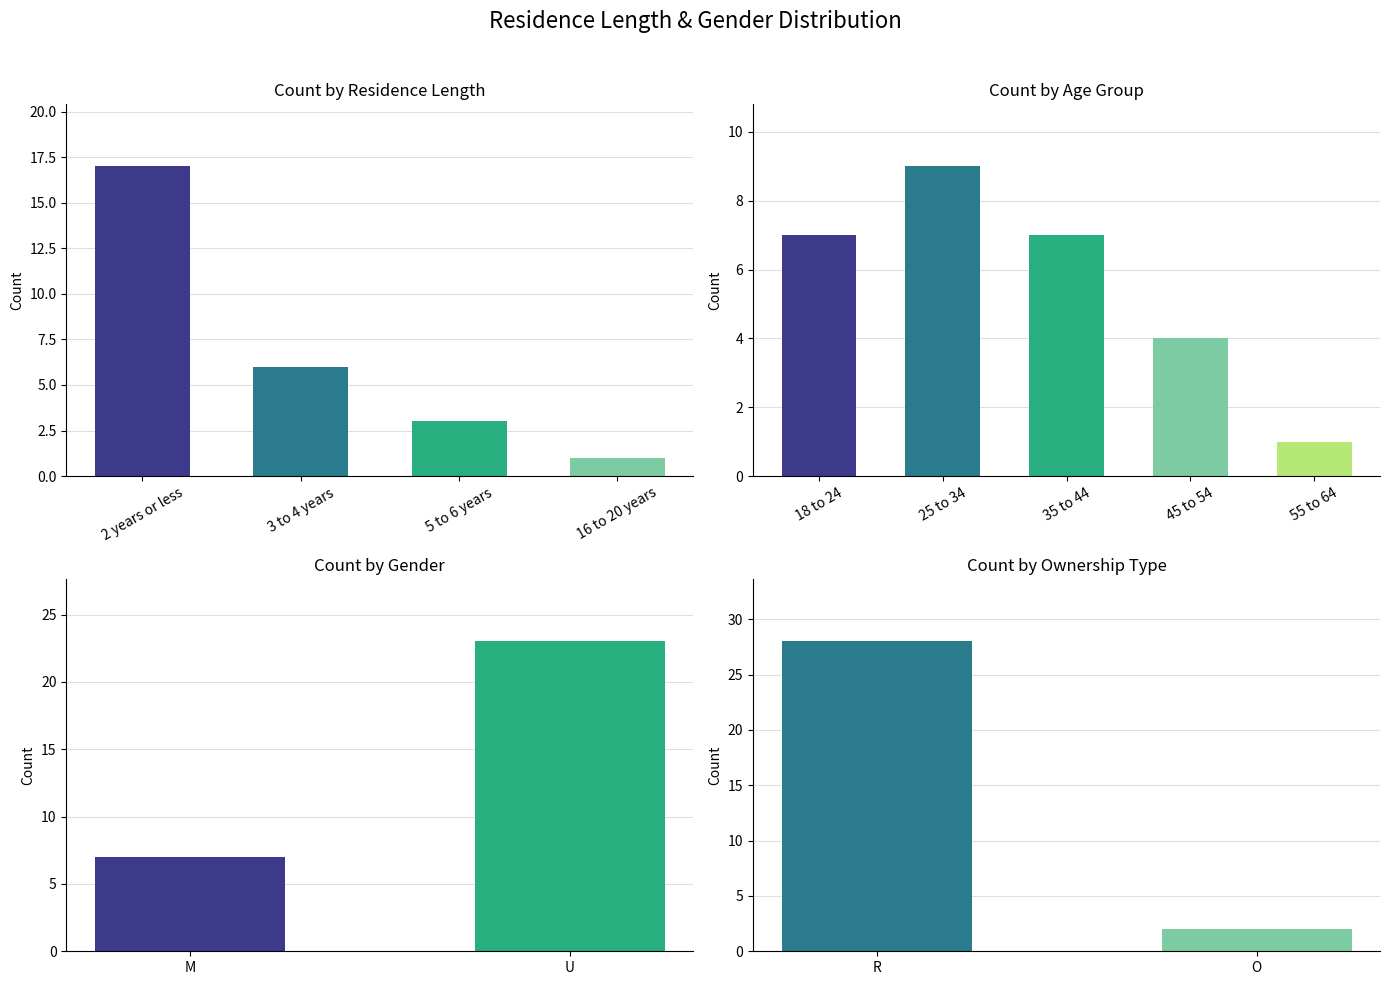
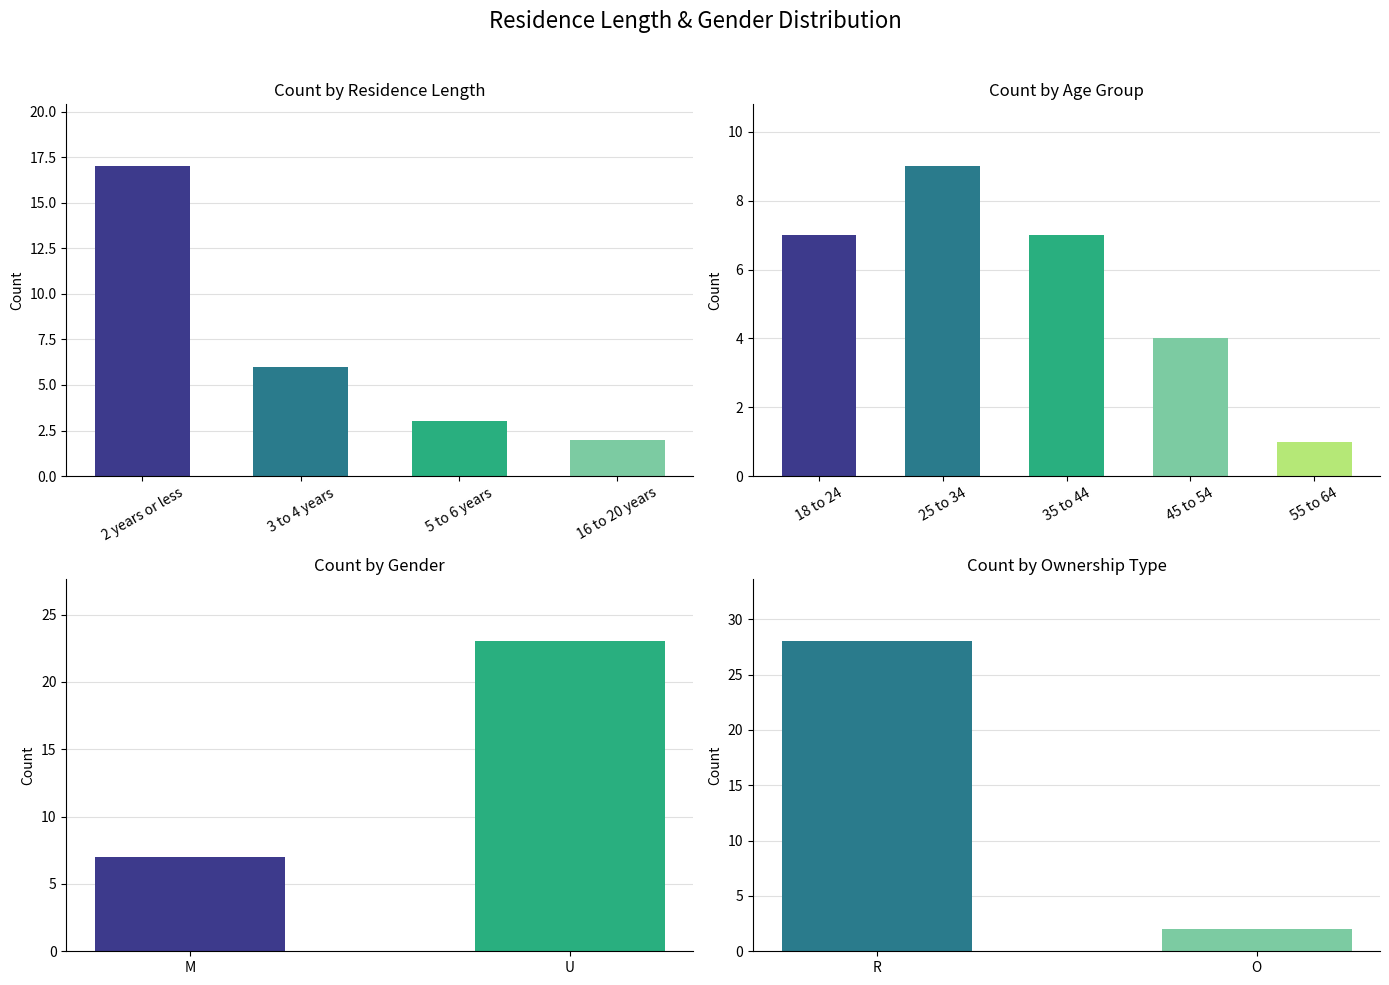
Count by Residence Length, 16 to 20 years: 1 -> 2
